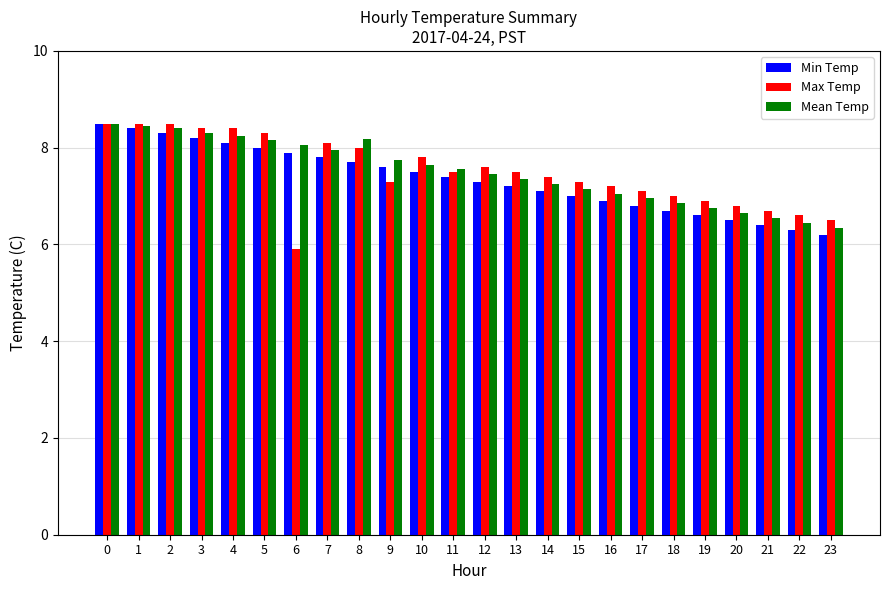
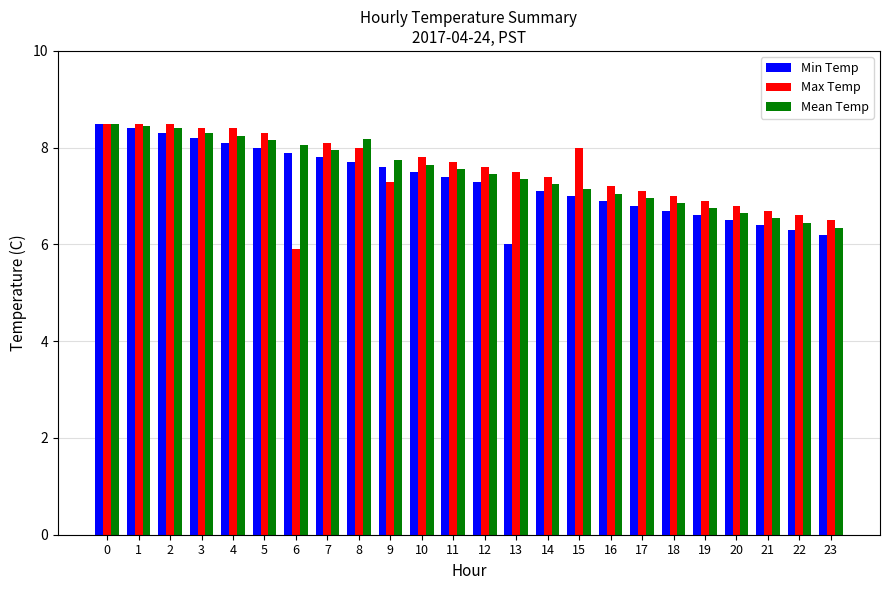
Max Temp, 11: 7.5 -> 7.7
Min Temp, 13: 7.2 -> 6.0
Max Temp, 15: 7.3 -> 8.0
